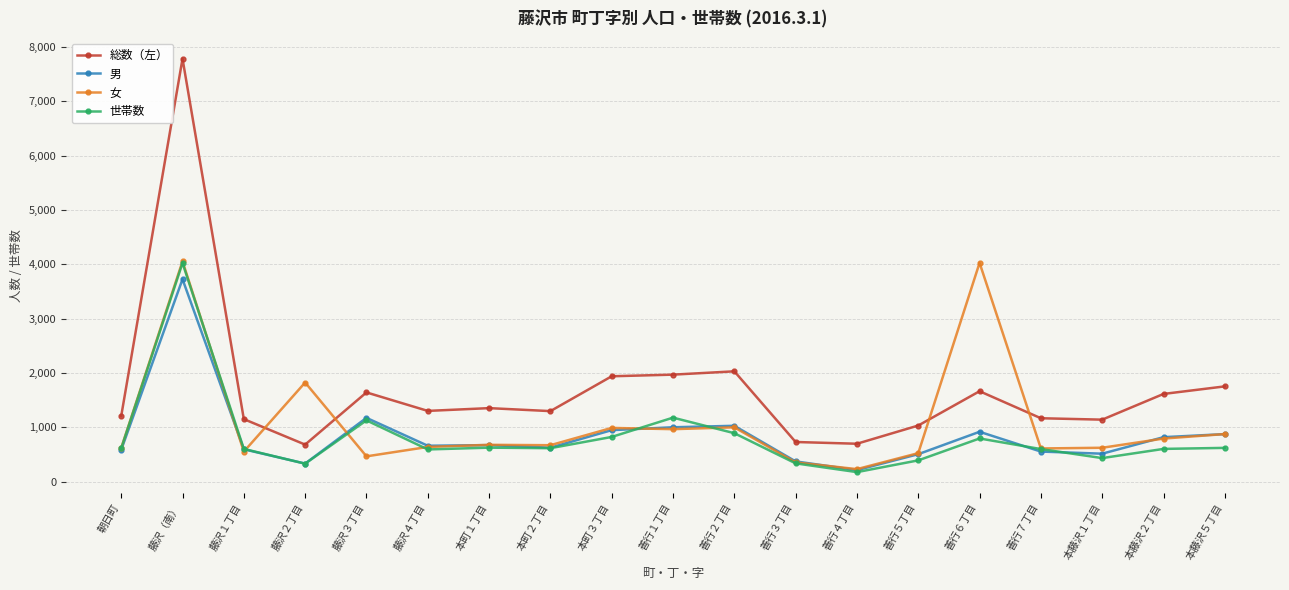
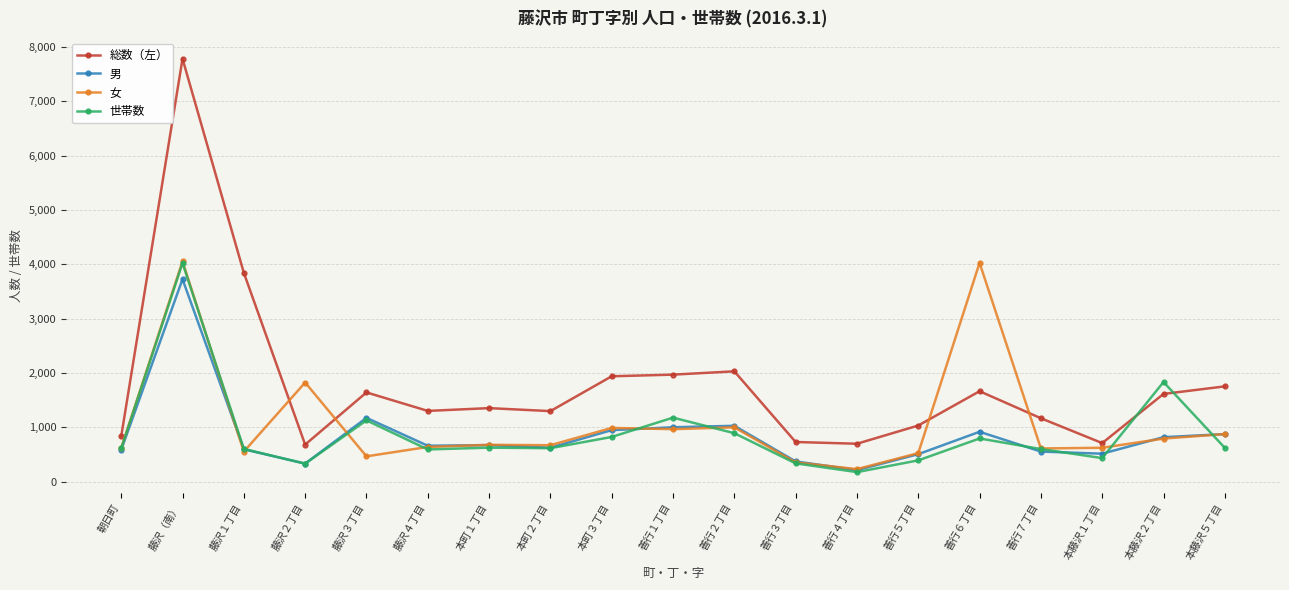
総数（左）, 朝日町: 1,200 -> 800
総数（左）, 藤沢１丁目: 1,200 -> 3,800
総数（左）, 本藤沢１丁目: 1,100 -> 700
世帯数, 本藤沢２丁目: 600 -> 1,800
